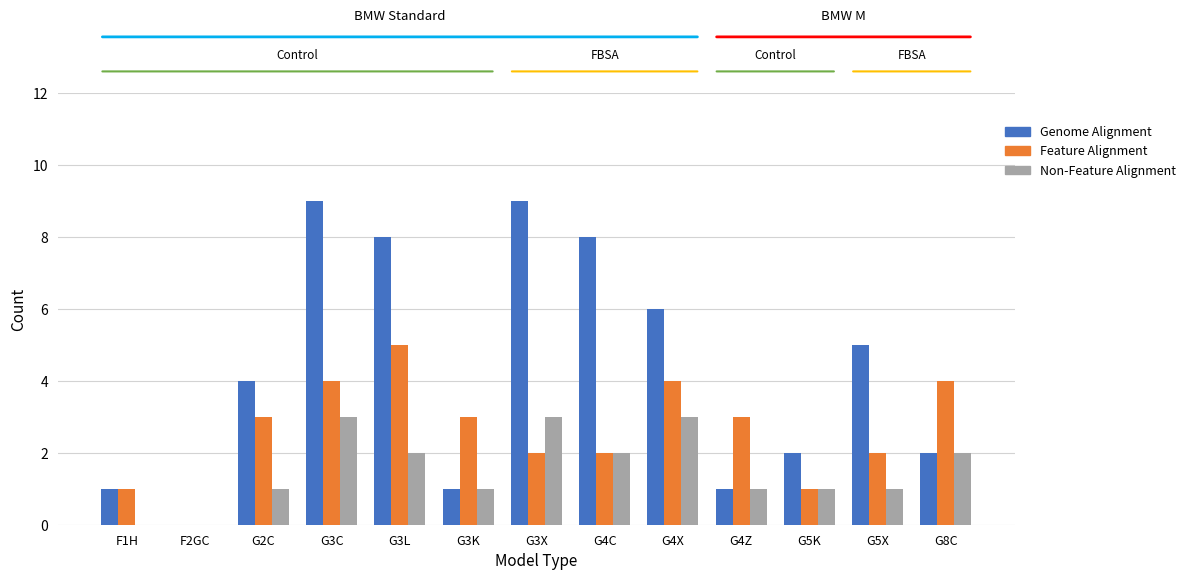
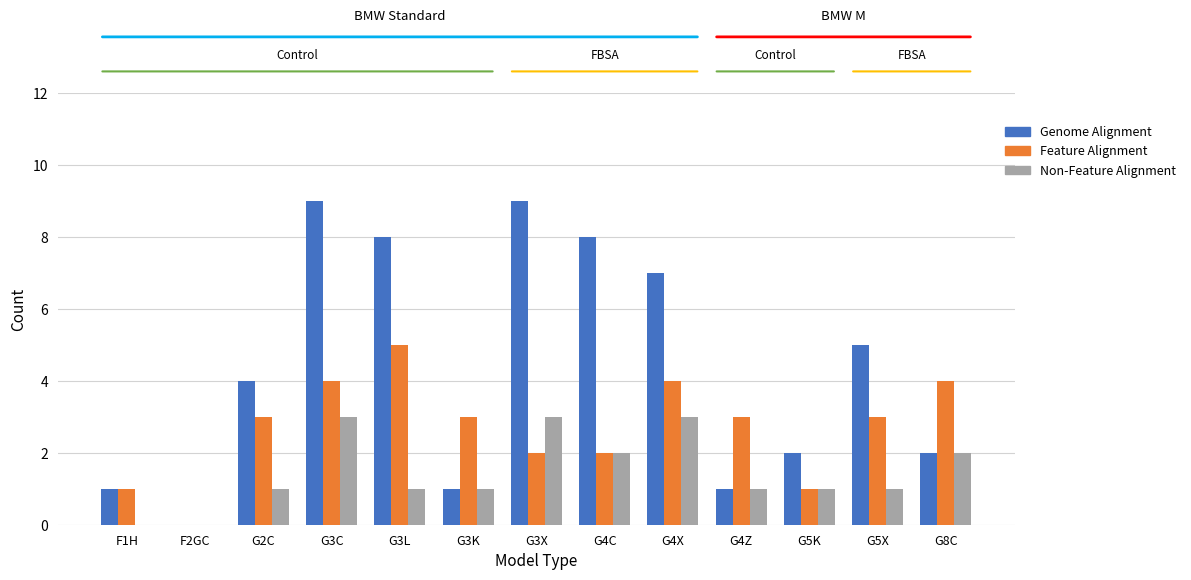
Non-Feature Alignment, G3L: 2 -> 1
Genome Alignment, G4X: 6 -> 7
Feature Alignment, G5X: 2 -> 3
